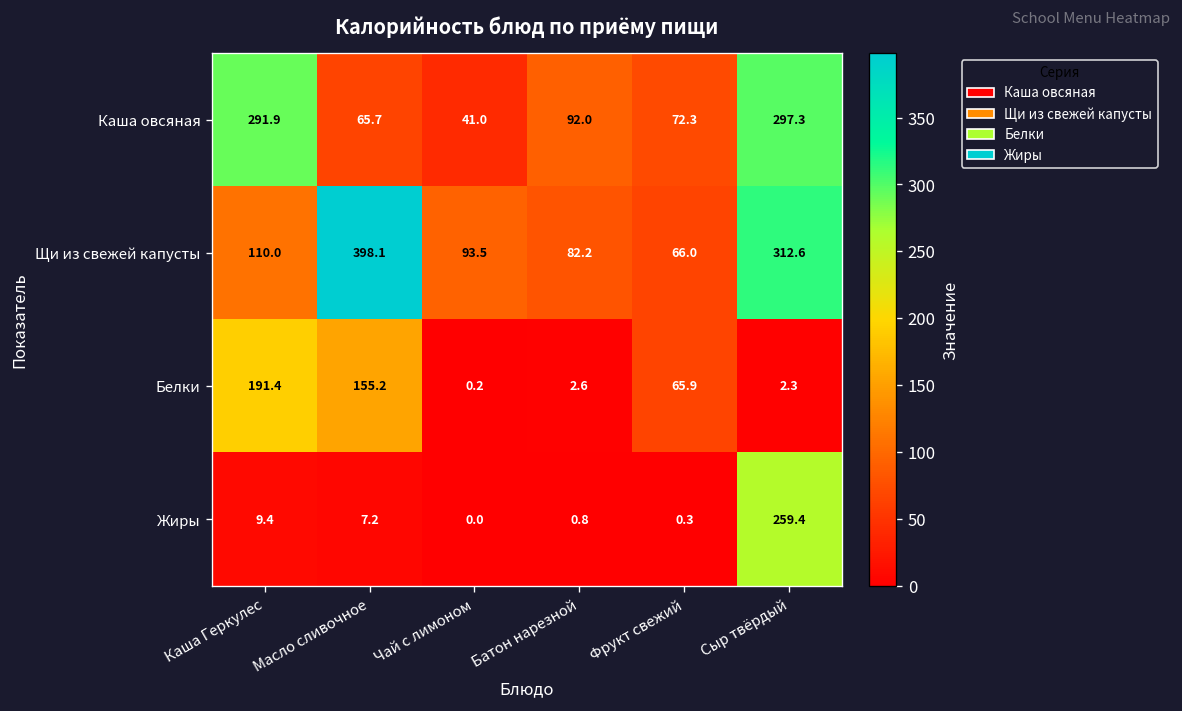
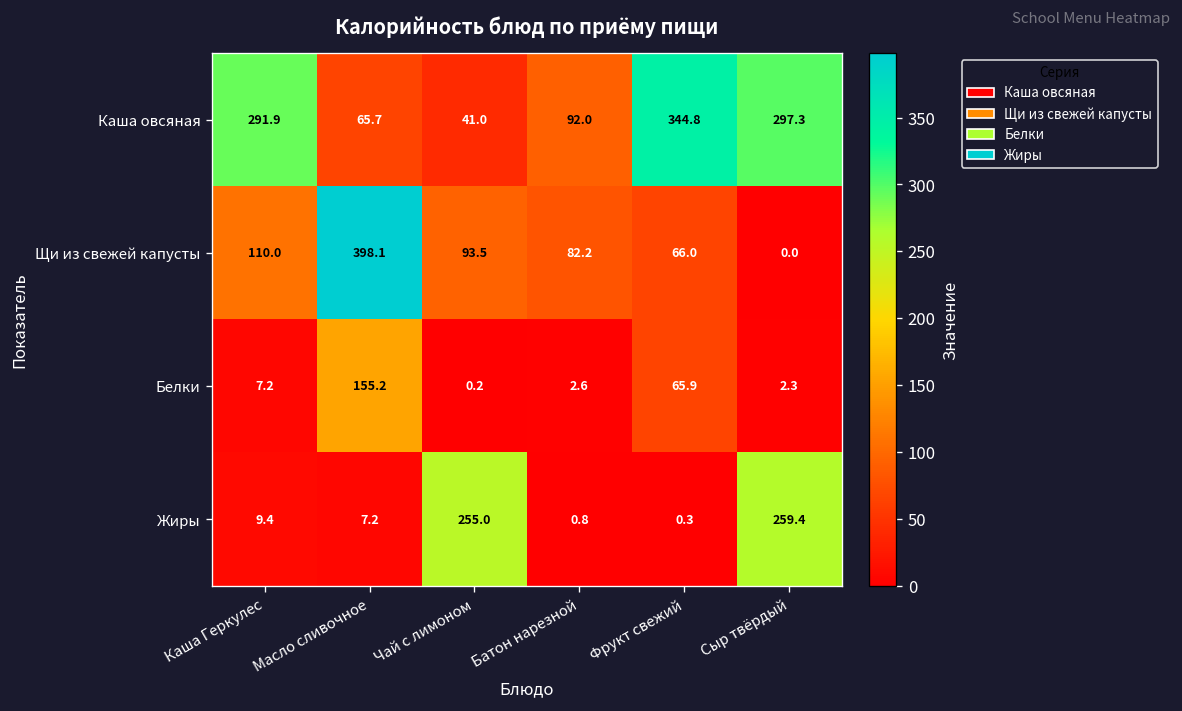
Каша овсяная, Фрукт свежий: 72.3 -> 344.8
Щи из свежей капусты, Сыр твёрдый: 312.6 -> 0.0
Белки, Каша Геркулес: 191.4 -> 7.2
Жиры, Чай с лимоном: 0.0 -> 255.0
